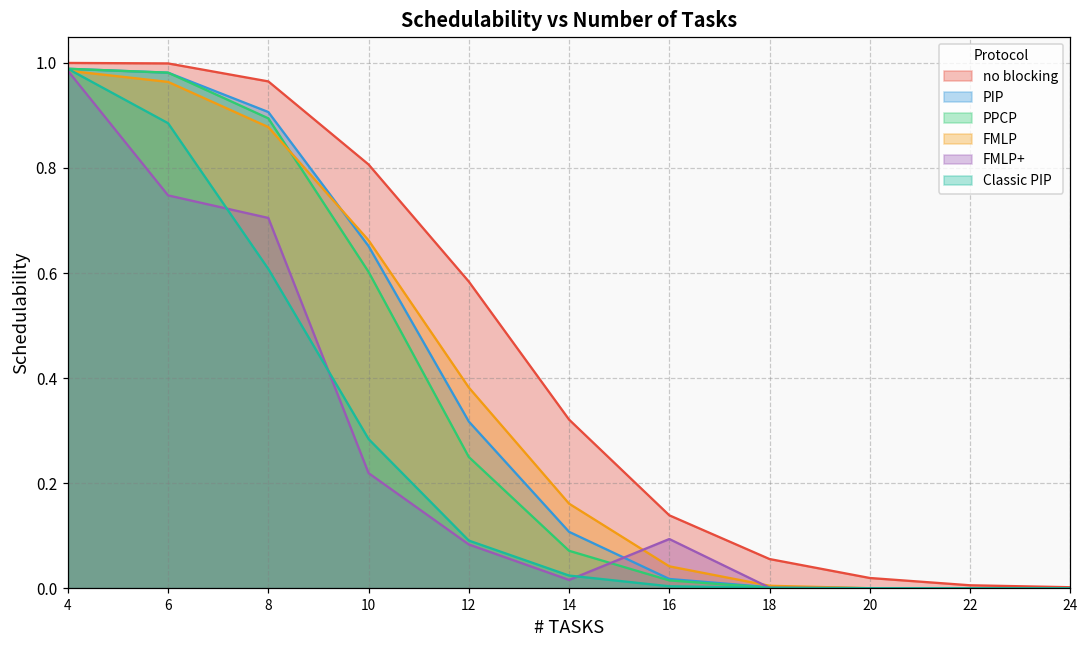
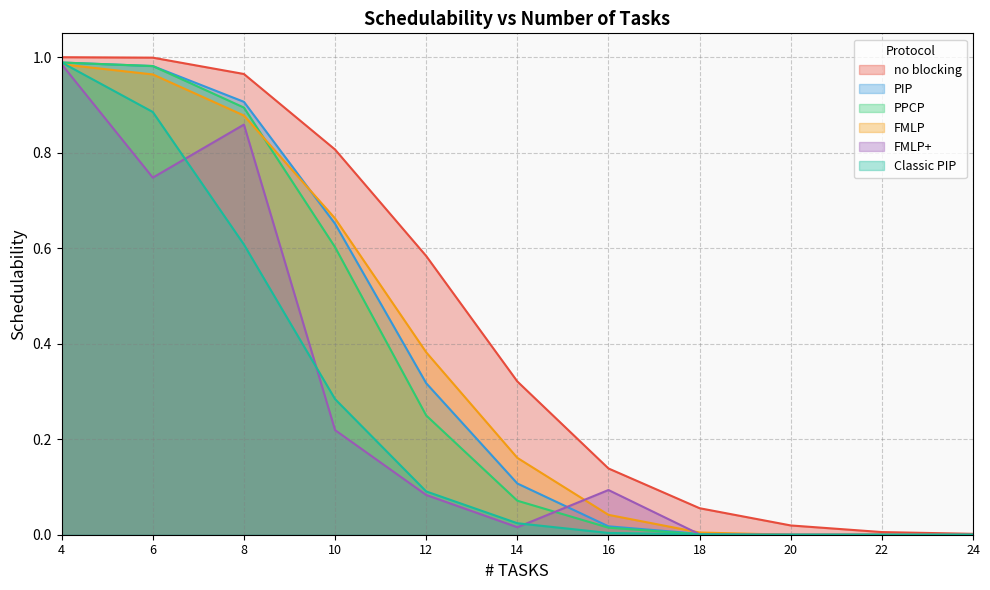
FMLP+, 8: 0.70 -> 0.86
